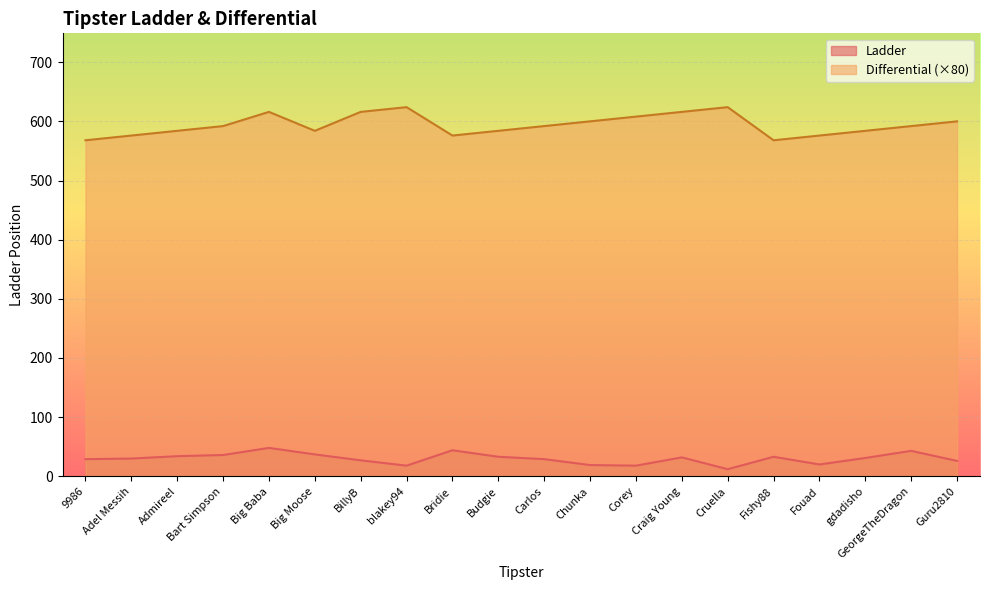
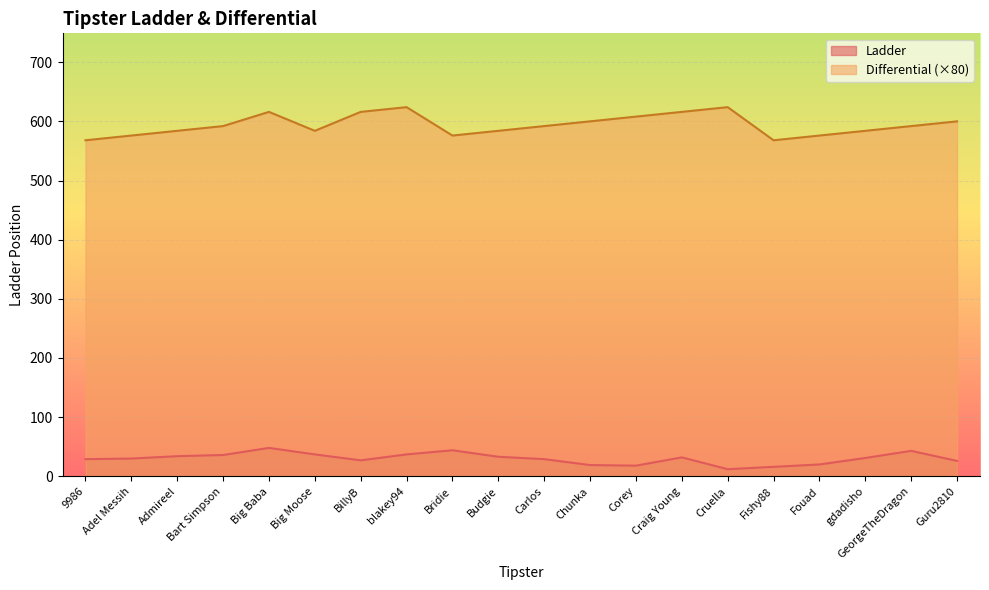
Ladder, blakey94: 20 -> 40
Ladder, Fishy88: 30 -> 20
